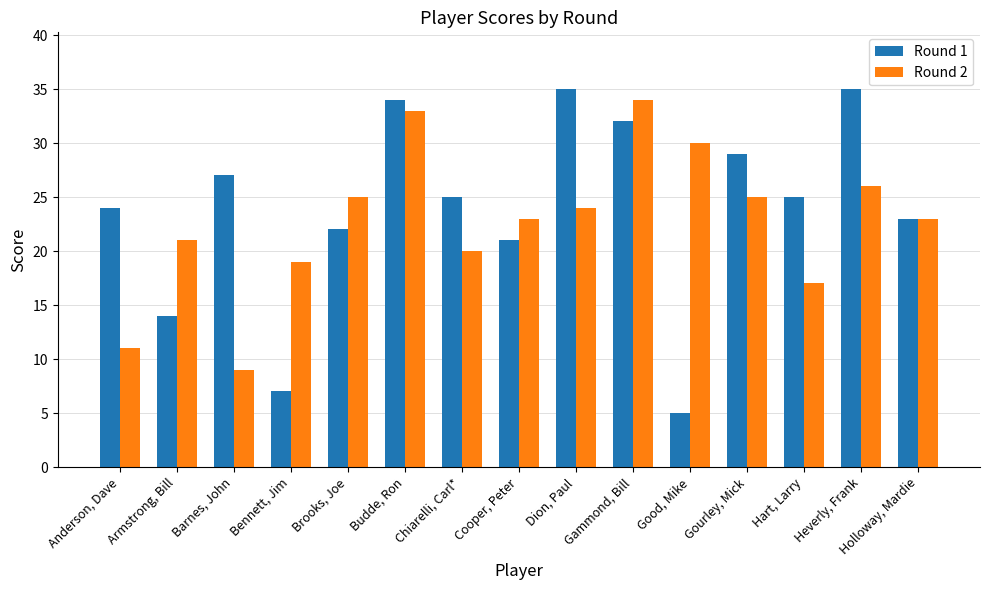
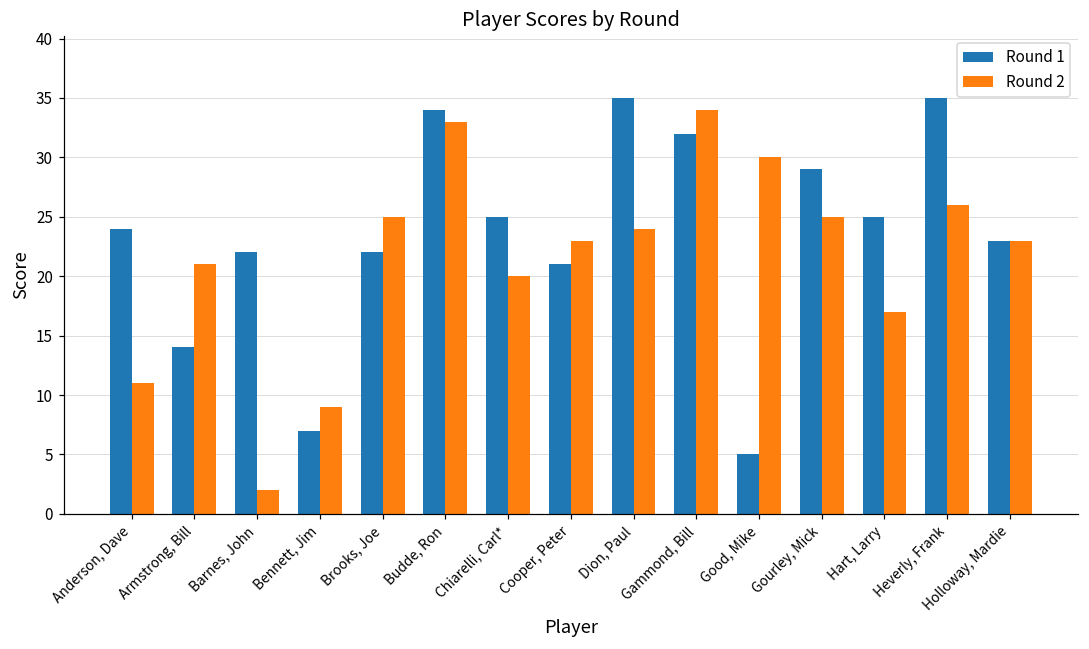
Round 1, Barnes, John: 27 -> 22
Round 2, Barnes, John: 9 -> 2
Round 2, Bennett, Jim: 19 -> 9
